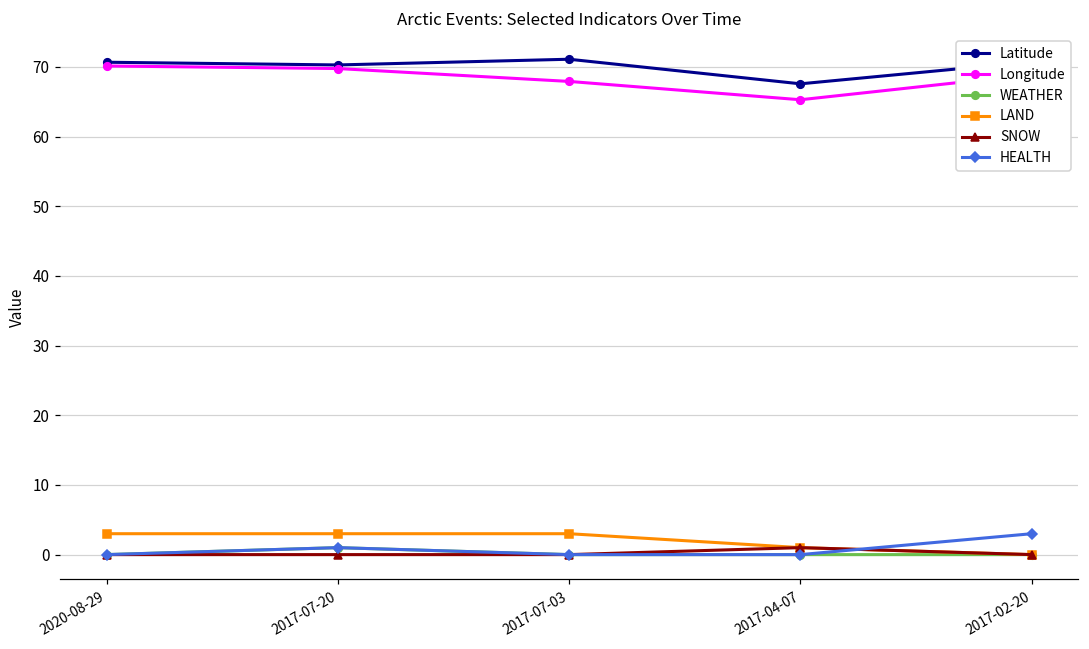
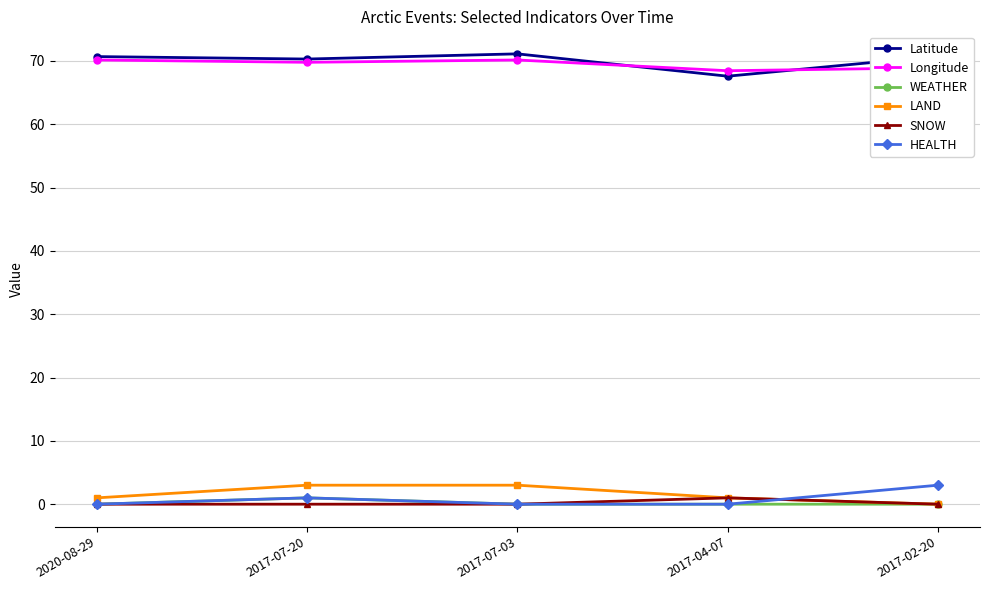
LAND, 2020-08-29: 3 -> 1
Longitude, 2017-07-03: 68 -> 70
Longitude, 2017-04-07: 65 -> 68
